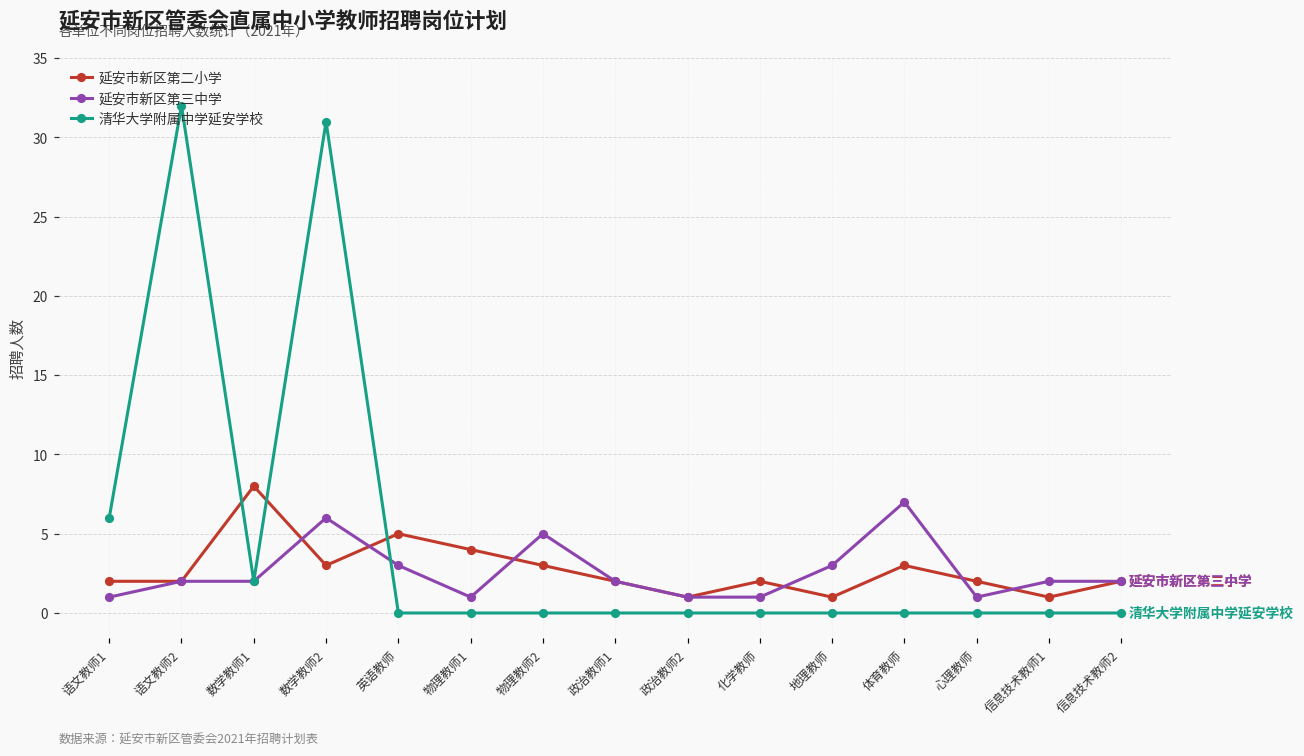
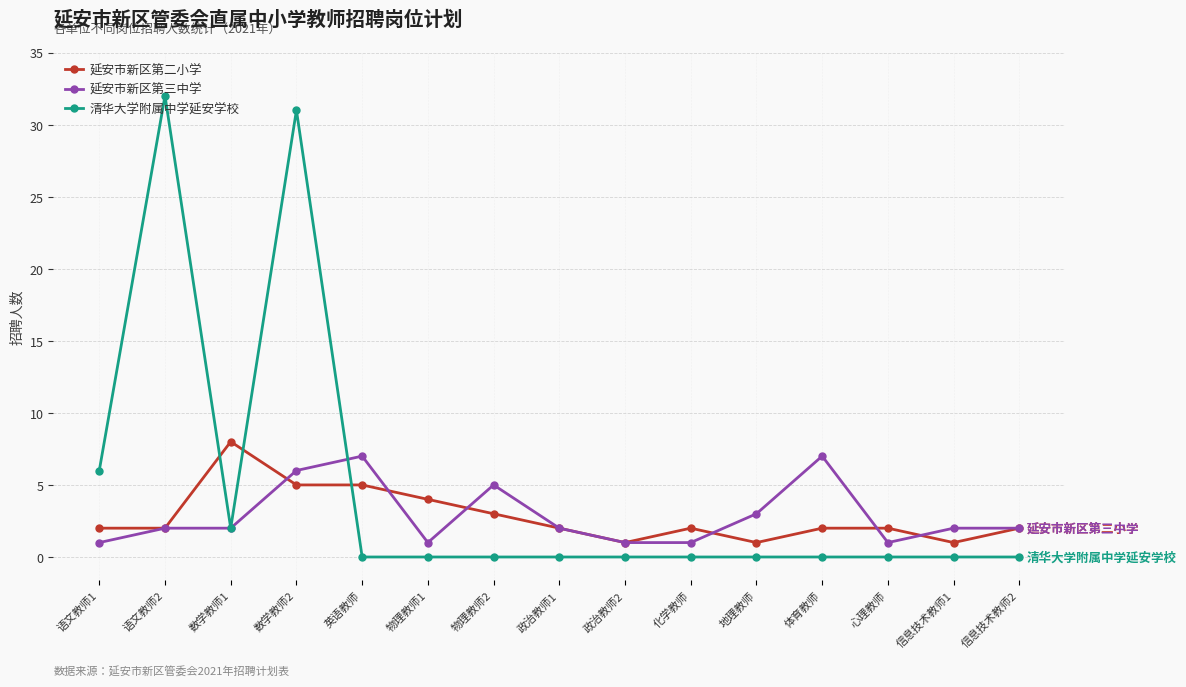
延安市新区第二小学, 数学教师2: 3 -> 5
延安市新区第三中学, 英语教师: 3 -> 7
延安市新区第二小学, 体育教师: 3 -> 2
